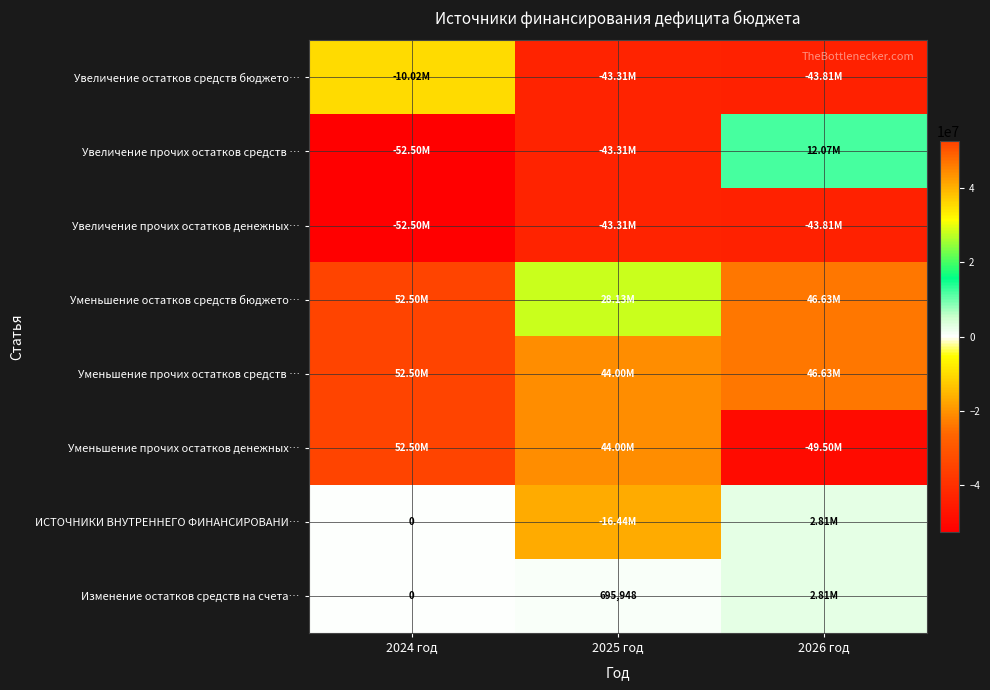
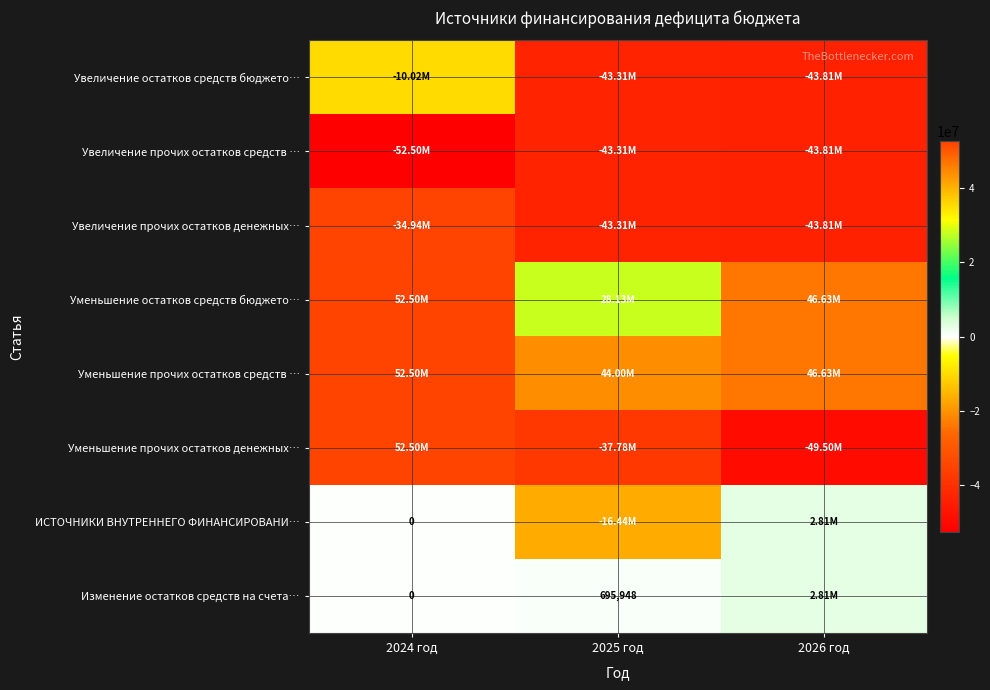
Увеличение прочих остатков средств …, 2026 год: 12.07M -> -43.81M
Увеличение прочих остатков денежных…, 2024 год: -52.50M -> -34.94M
Уменьшение прочих остатков денежных…, 2025 год: 44.00M -> -37.78M
